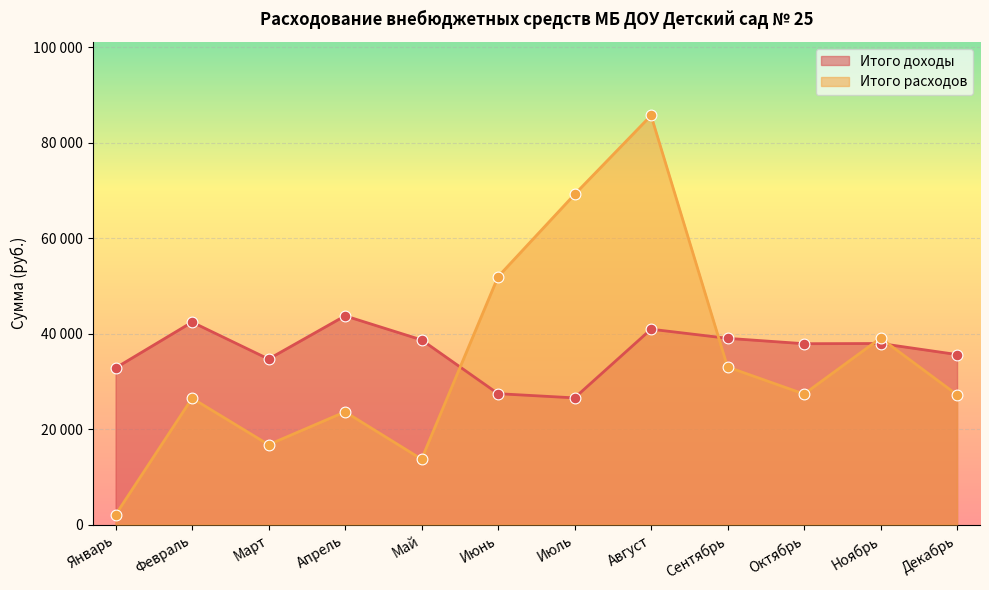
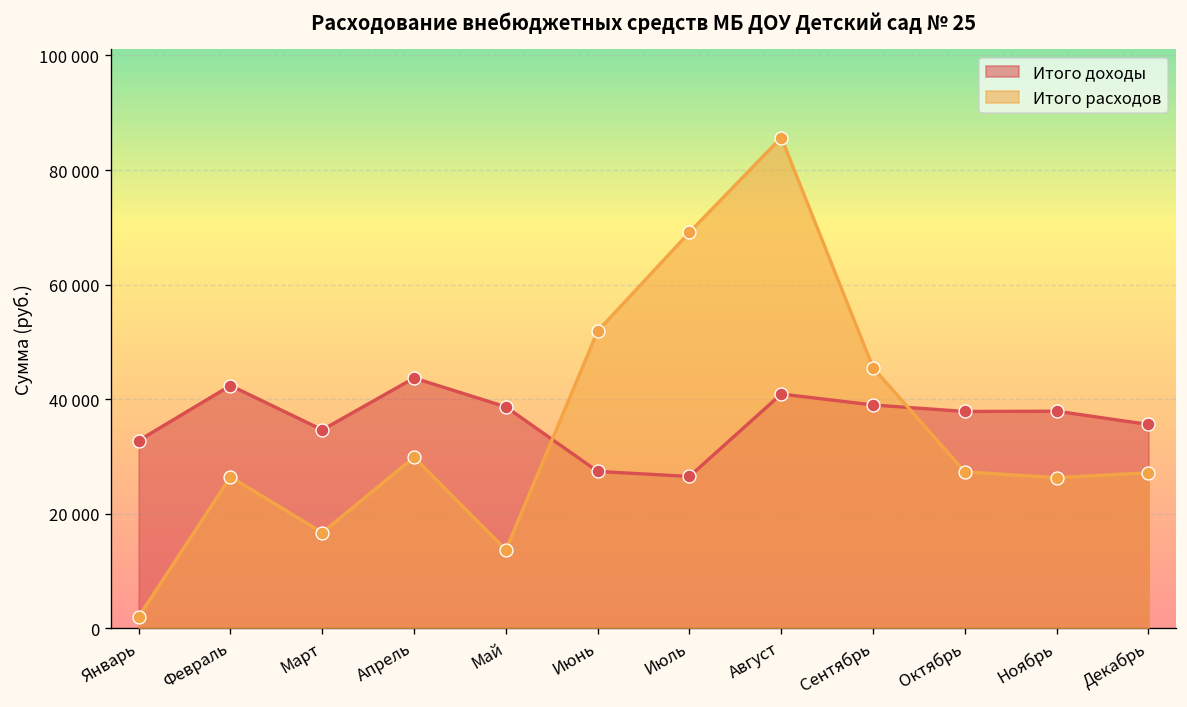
Итого расходов, Апрель: 24000 -> 30000
Итого расходов, Сентябрь: 33000 -> 46000
Итого расходов, Ноябрь: 39000 -> 26000
